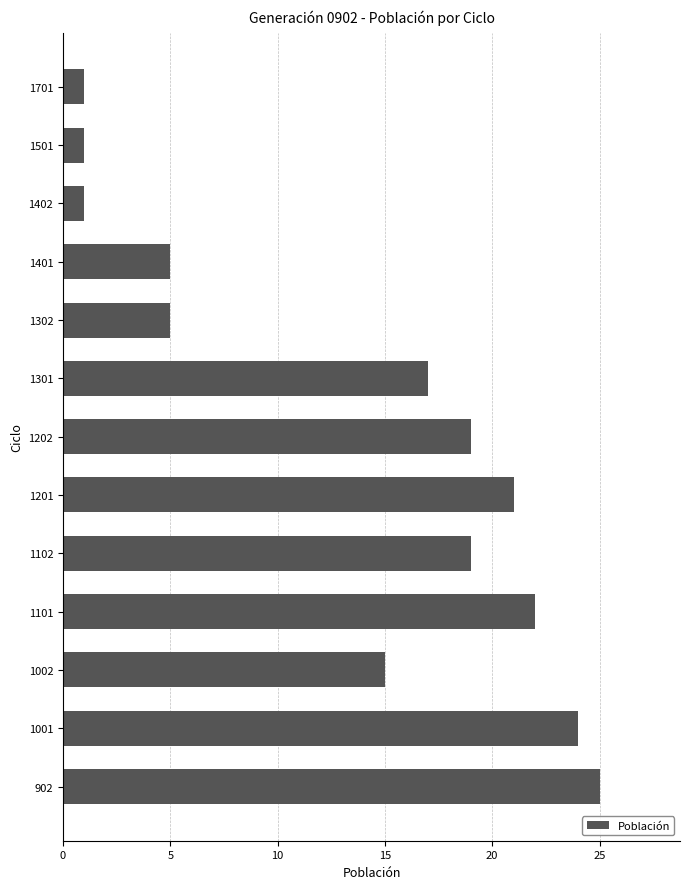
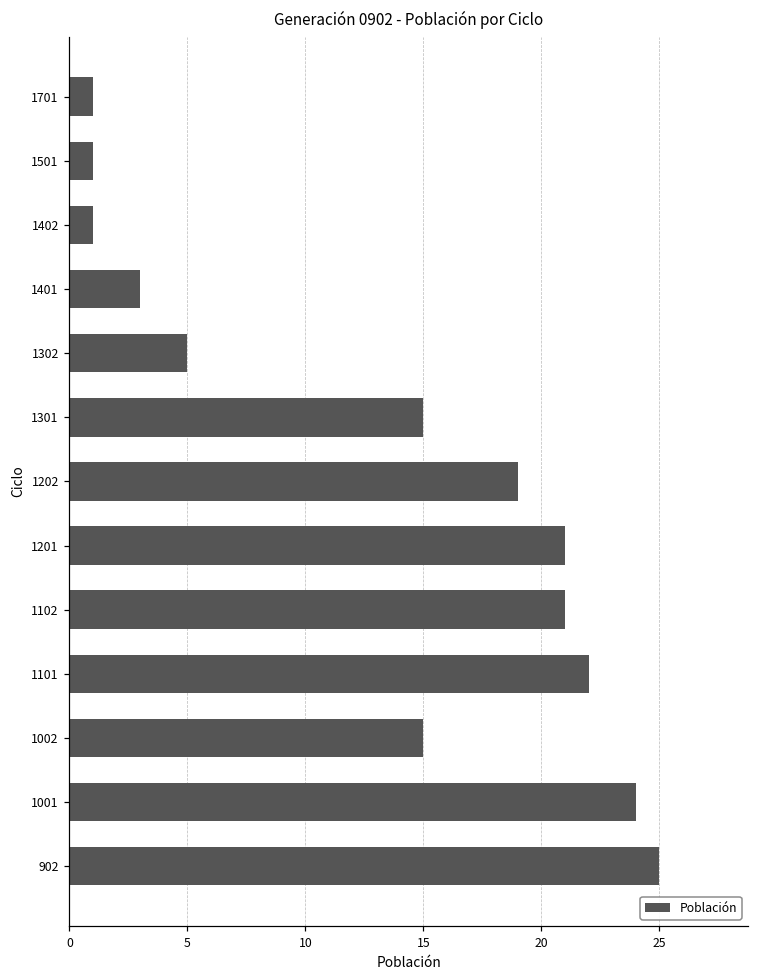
1401: 5 -> 3
1301: 17 -> 15
1102: 19 -> 21
